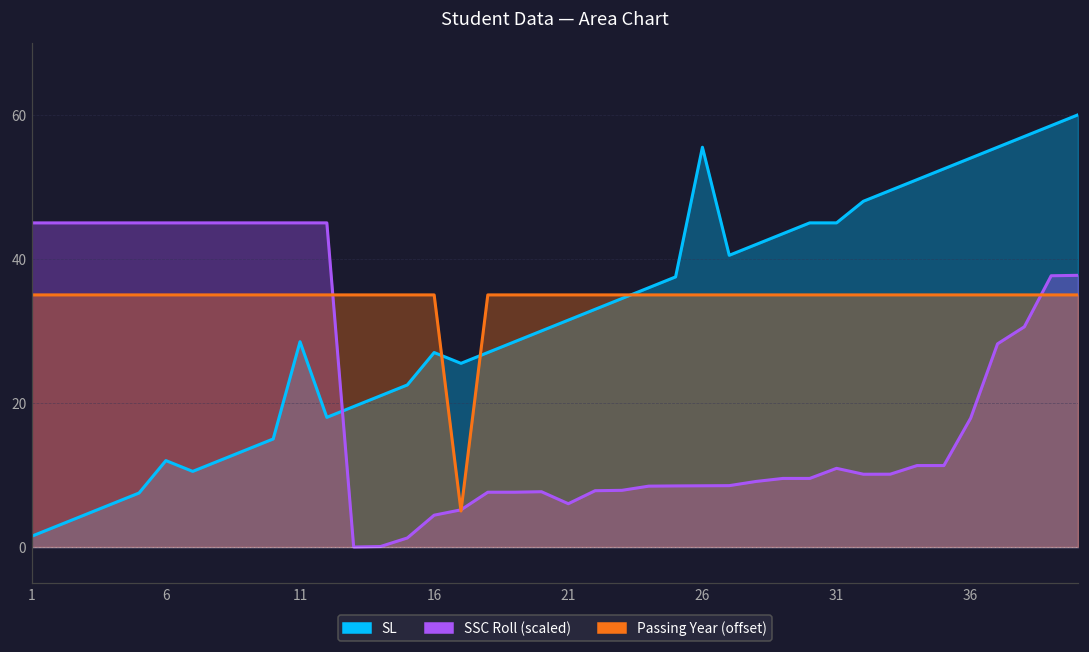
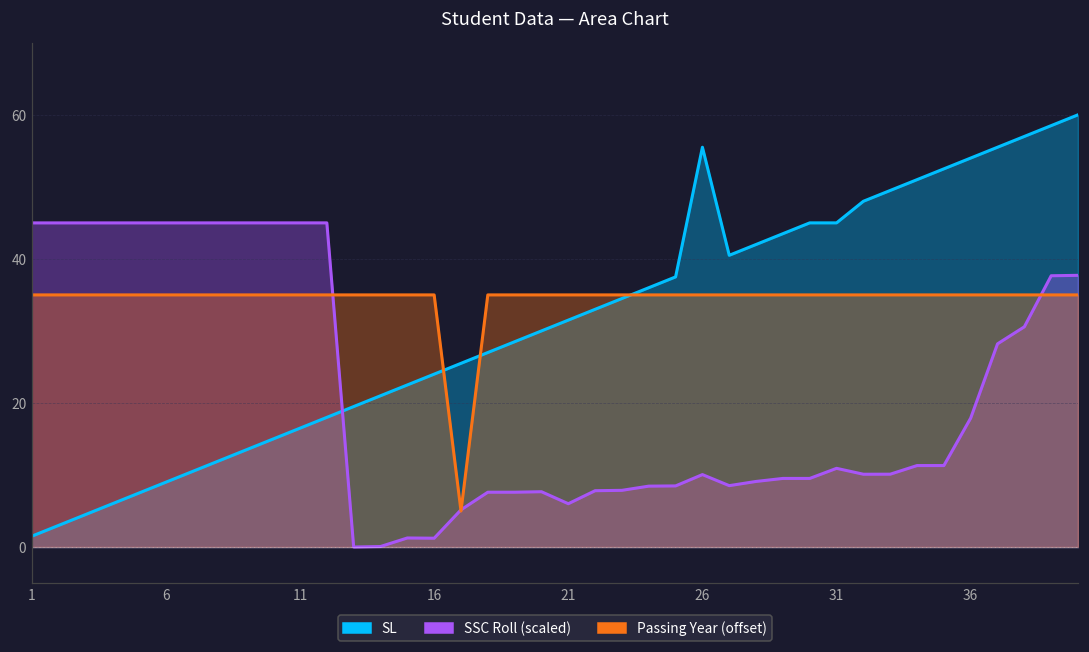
SL, 6: 12 -> 9
SL, 11: 29 -> 17
SL, 16: 27 -> 24
SSC Roll (scaled), 16: 4 -> 1
SSC Roll (scaled), 26: 9 -> 10
